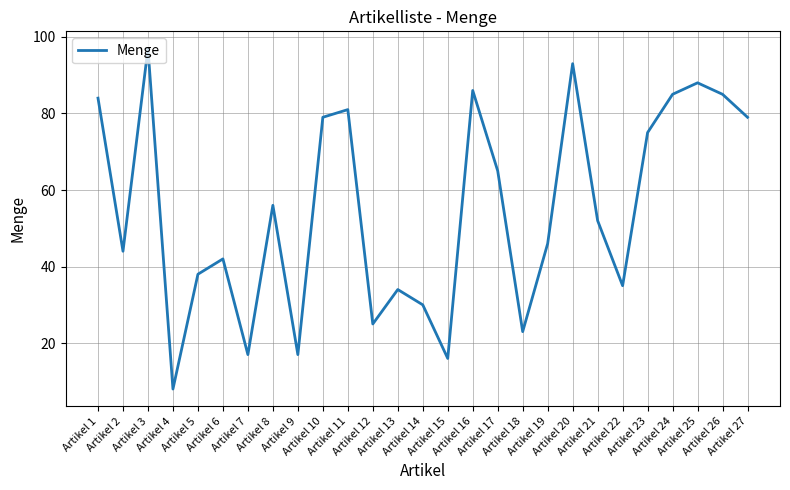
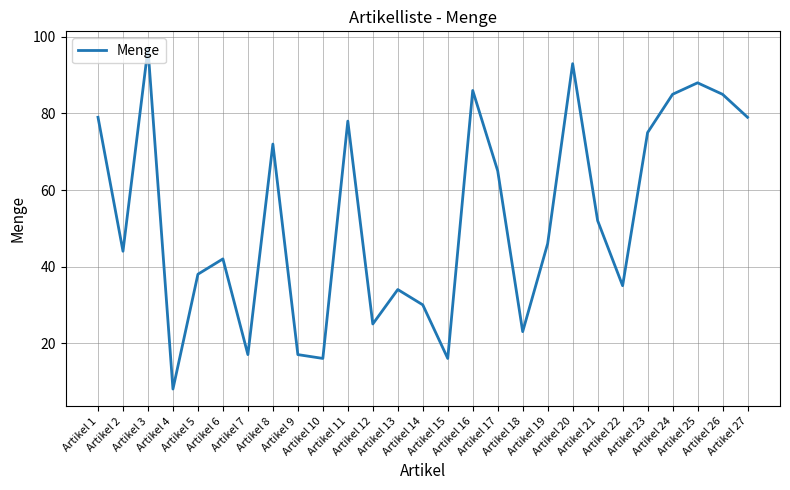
Artikel 1: 84 -> 79
Artikel 8: 56 -> 72
Artikel 10: 79 -> 16
Artikel 11: 81 -> 78
